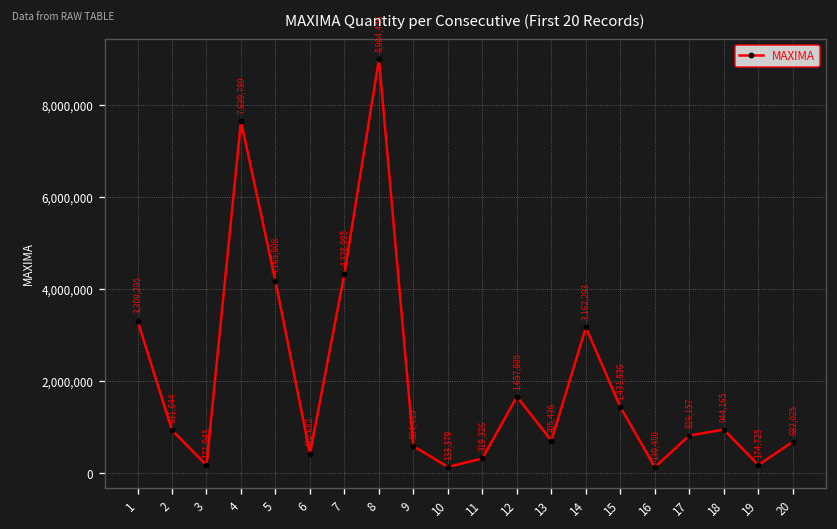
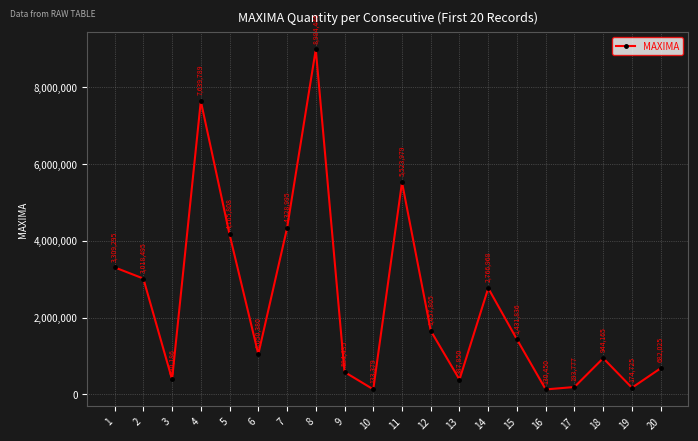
2: 931,644 -> 3,018,495
3: 171,943 -> 390,186
6: 420,682 -> 1,050,380
11: 319,326 -> 5,523,979
13: 705,436 -> 387,850
14: 3,162,293 -> 2,766,968
17: 816,157 -> 193,777
